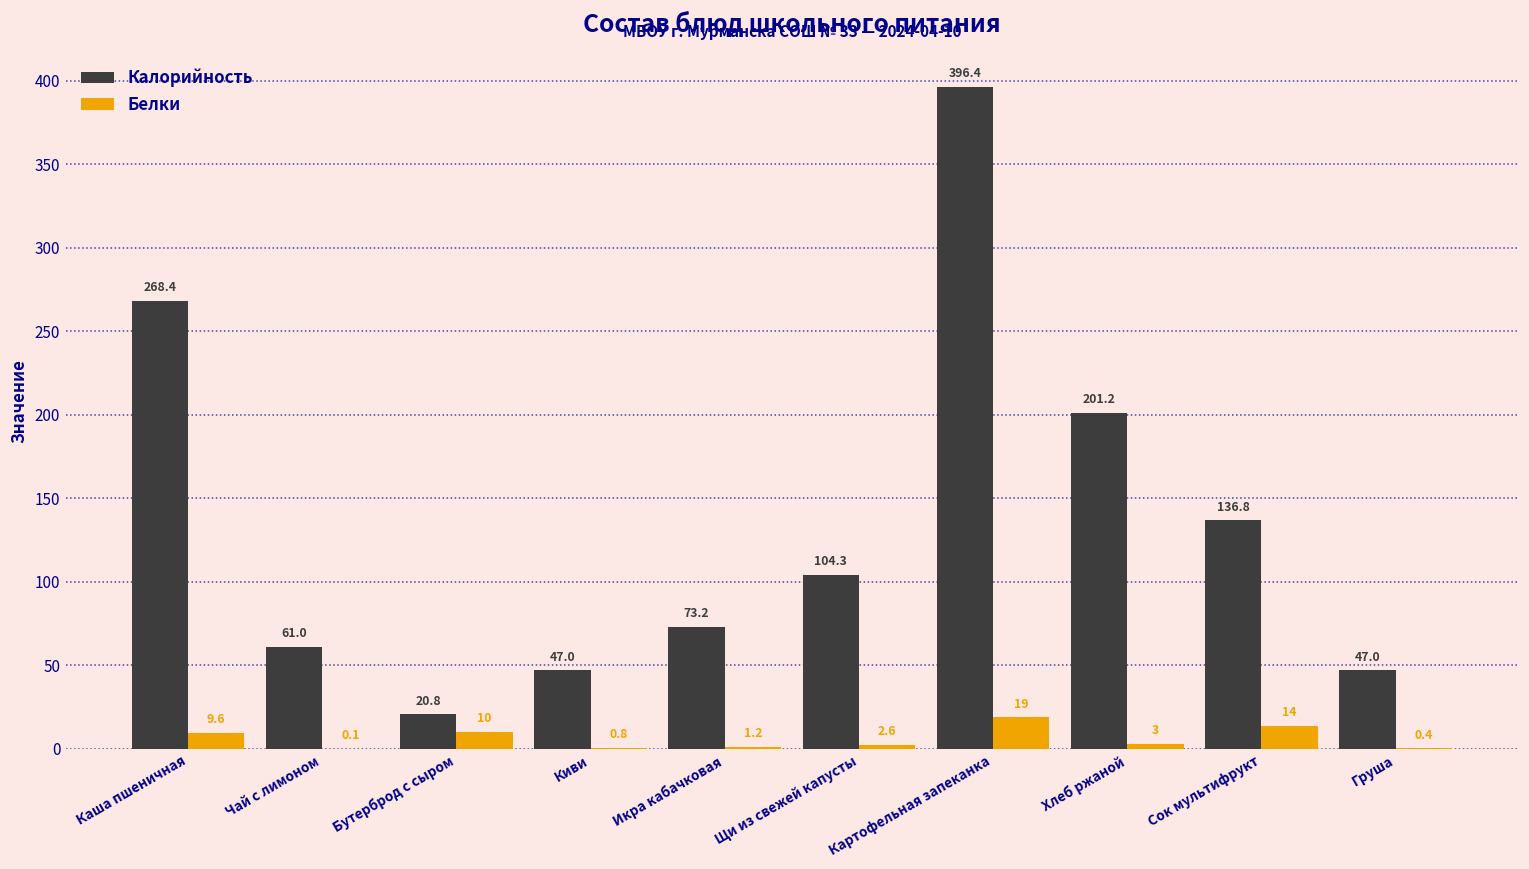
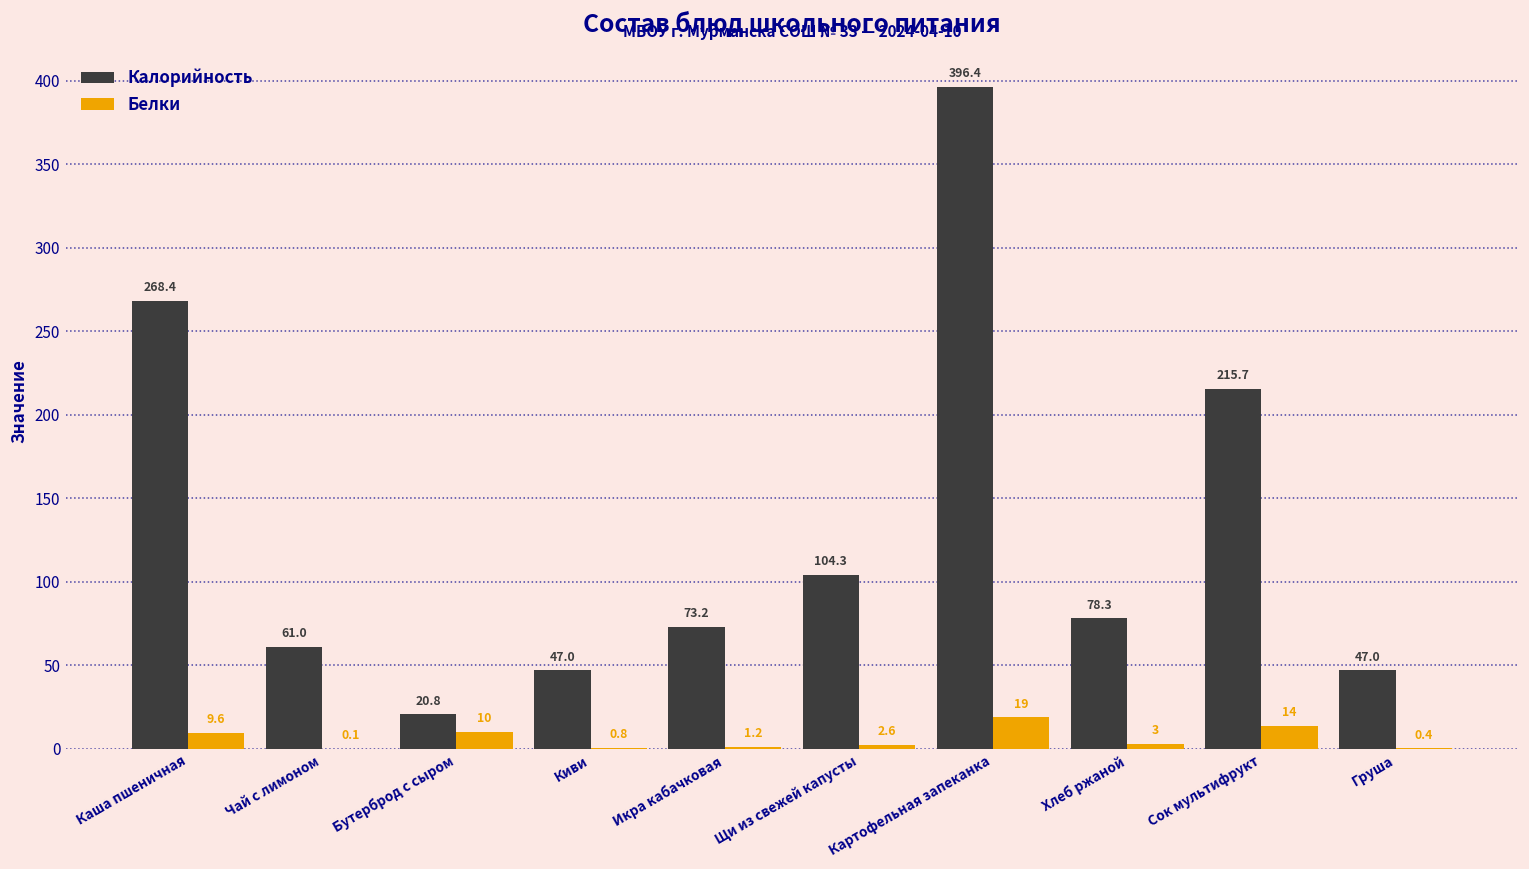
Калорийность, Хлеб ржаной: 201.2 -> 78.3
Калорийность, Сок мультифрукт: 136.8 -> 215.7
